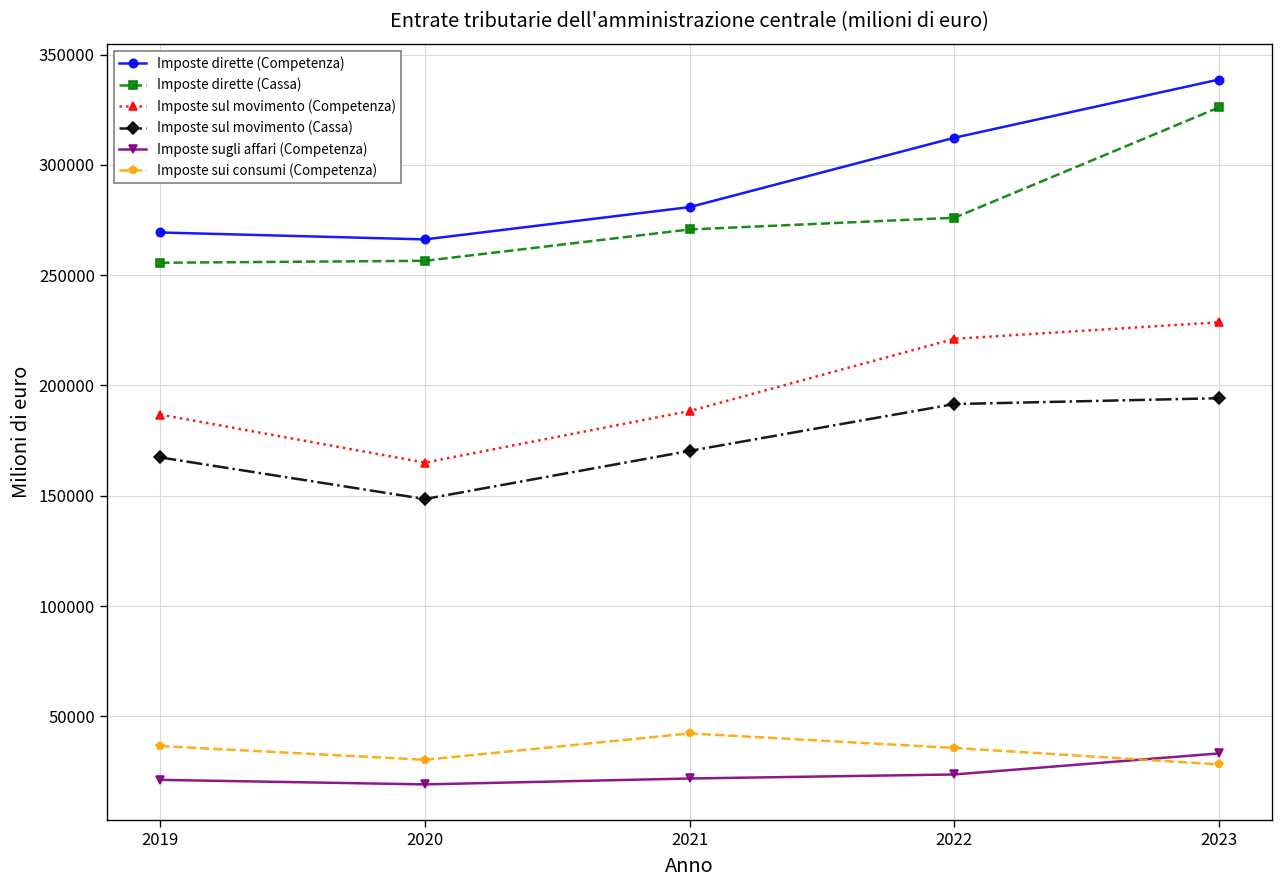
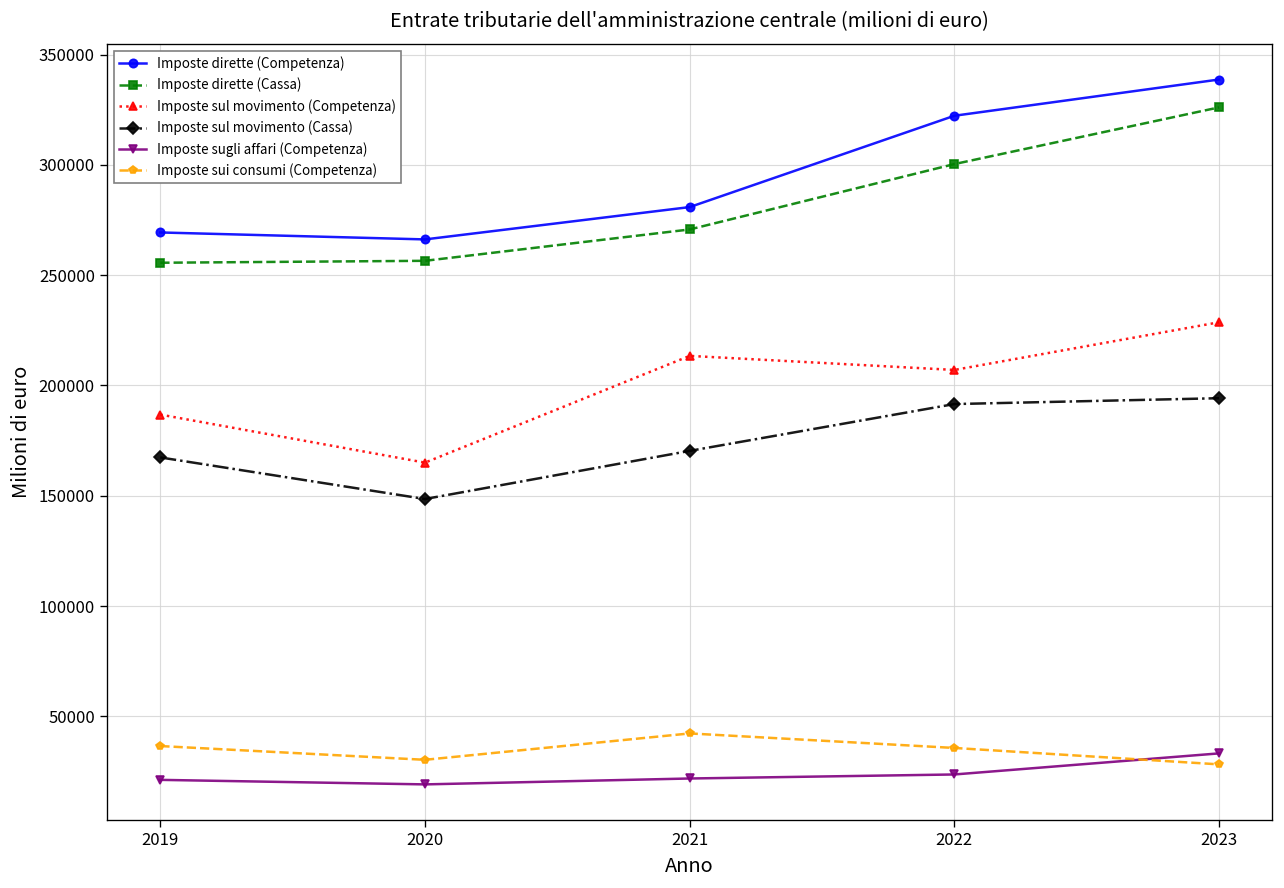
Imposte sul movimento (Competenza), 2021: 188000 -> 213000
Imposte dirette (Competenza), 2022: 312000 -> 322000
Imposte dirette (Cassa), 2022: 276000 -> 300000
Imposte sul movimento (Competenza), 2022: 221000 -> 207000
